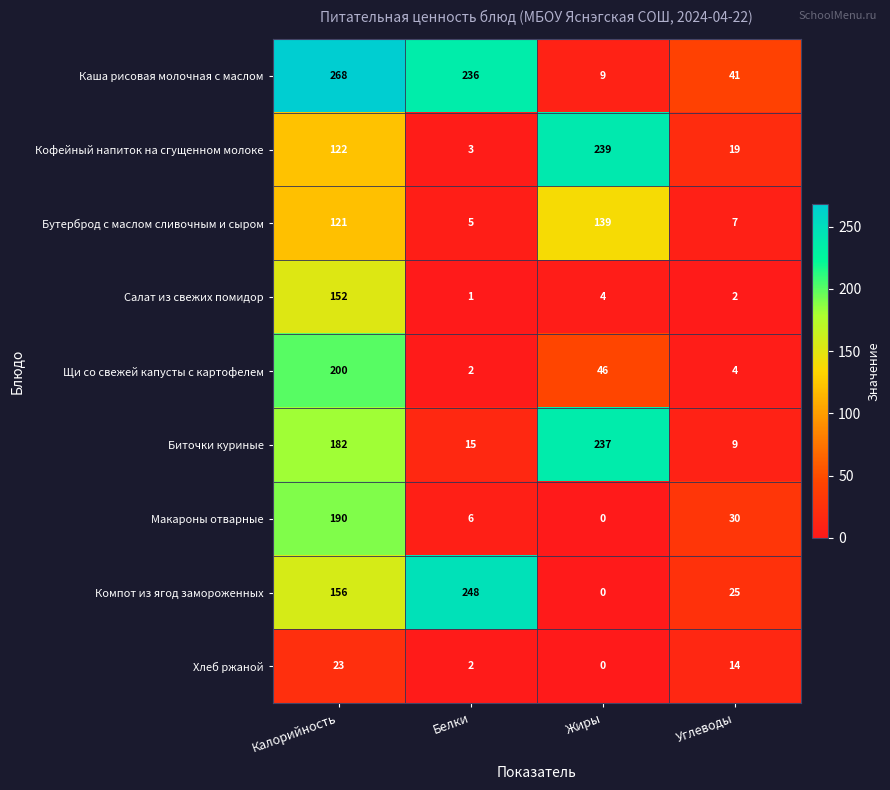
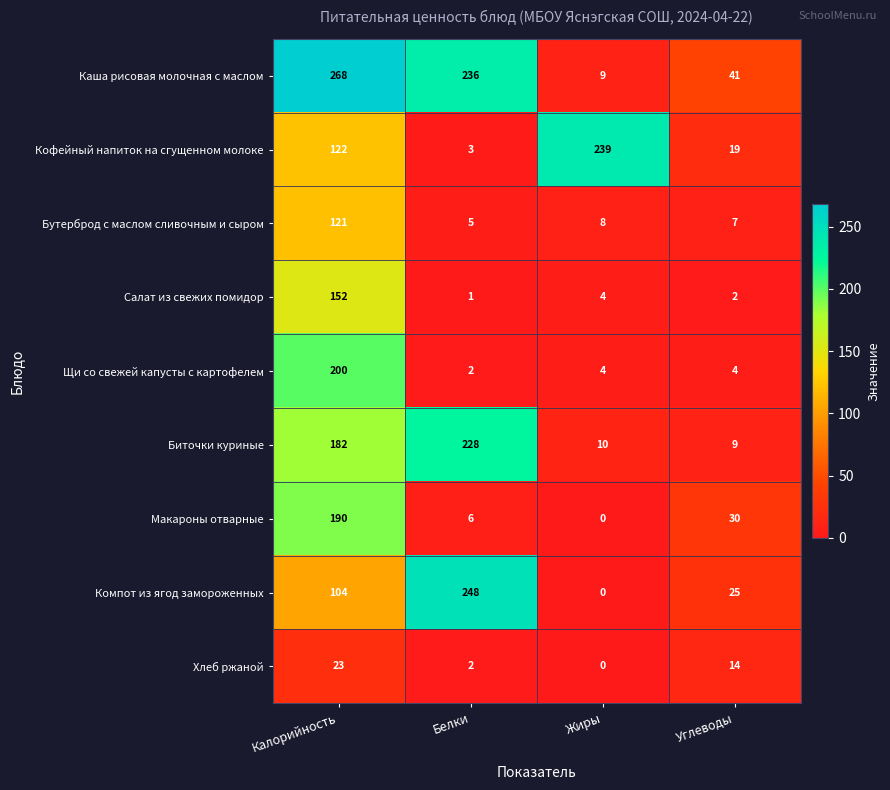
Бутерброд с маслом сливочным и сыром, Жиры: 139 -> 8
Щи со свежей капусты с картофелем, Жиры: 46 -> 4
Биточки куриные, Белки: 15 -> 228
Биточки куриные, Жиры: 237 -> 10
Компот из ягод замороженных, Калорийность: 156 -> 104
